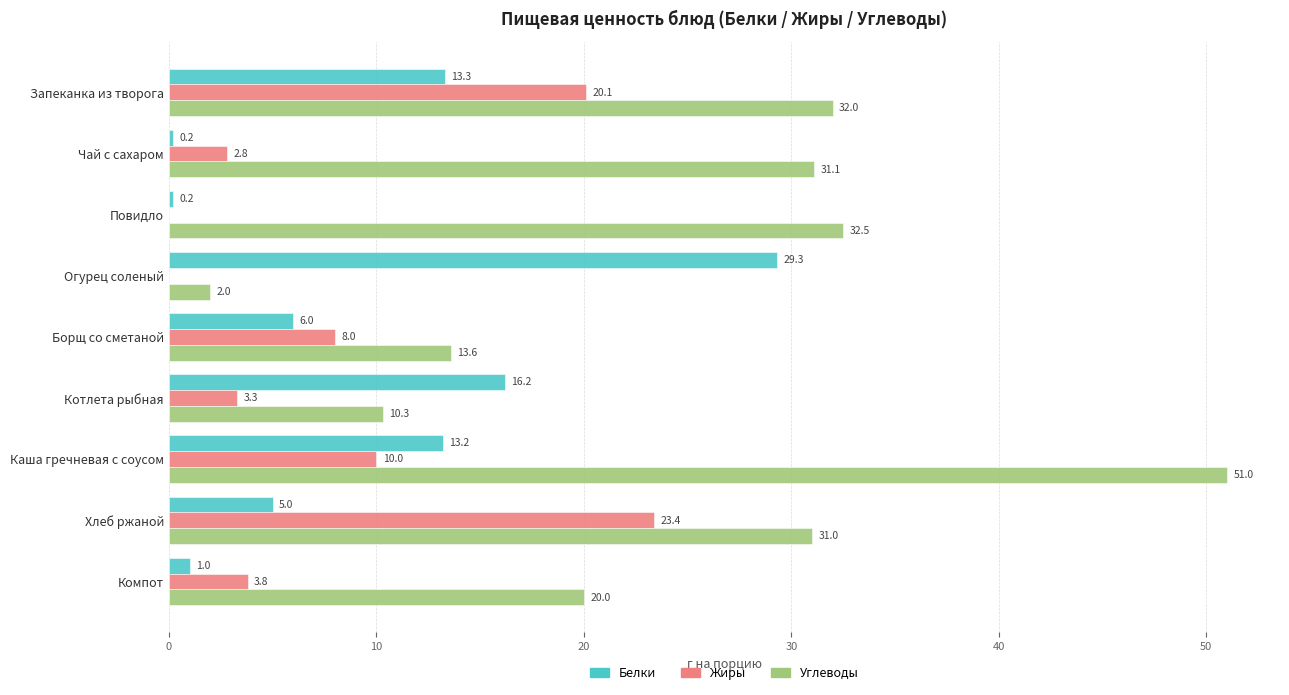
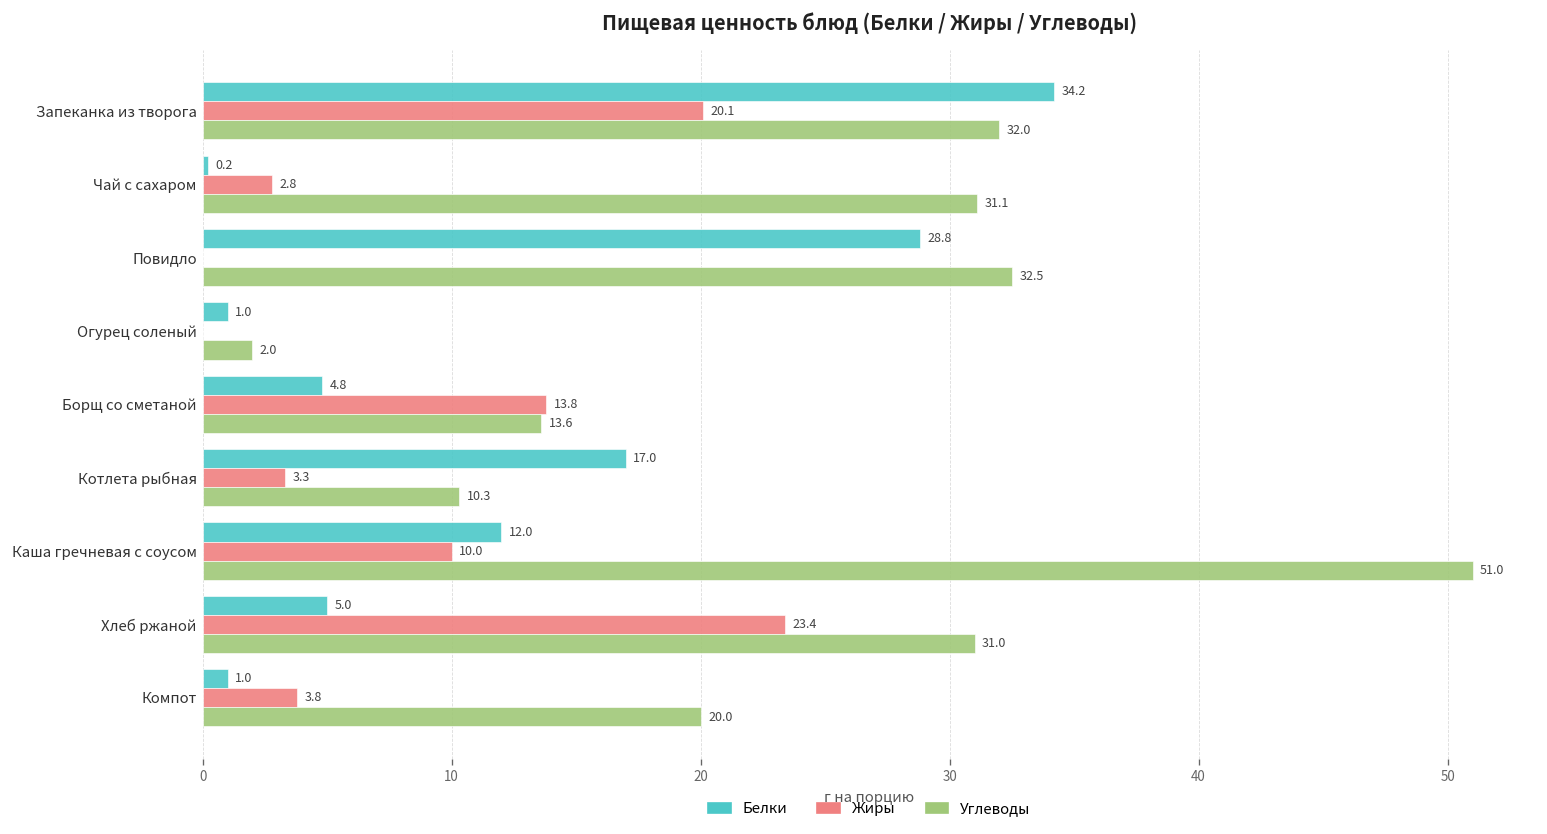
Белки, Запеканка из творога: 13.3 -> 34.2
Белки, Повидло: 0.2 -> 28.8
Белки, Огурец соленый: 29.3 -> 1.0
Белки, Борщ со сметаной: 6.0 -> 4.8
Жиры, Борщ со сметаной: 8.0 -> 13.8
Белки, Котлета рыбная: 16.2 -> 17.0
Белки, Каша гречневая с соусом: 13.2 -> 12.0
